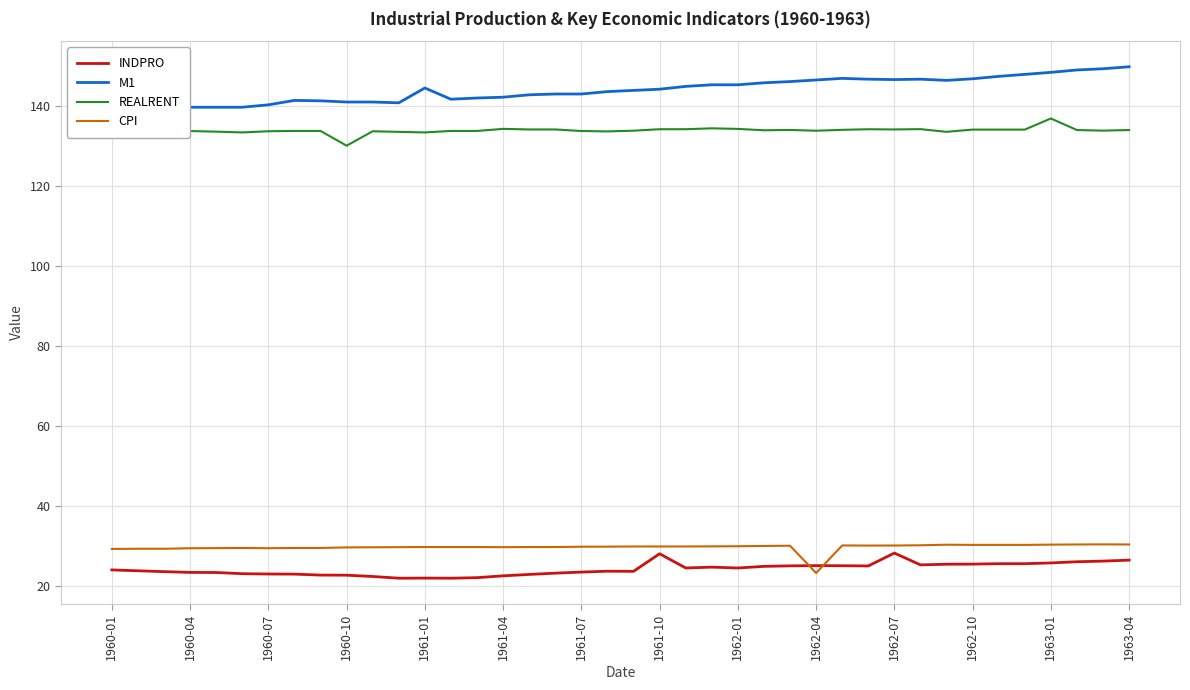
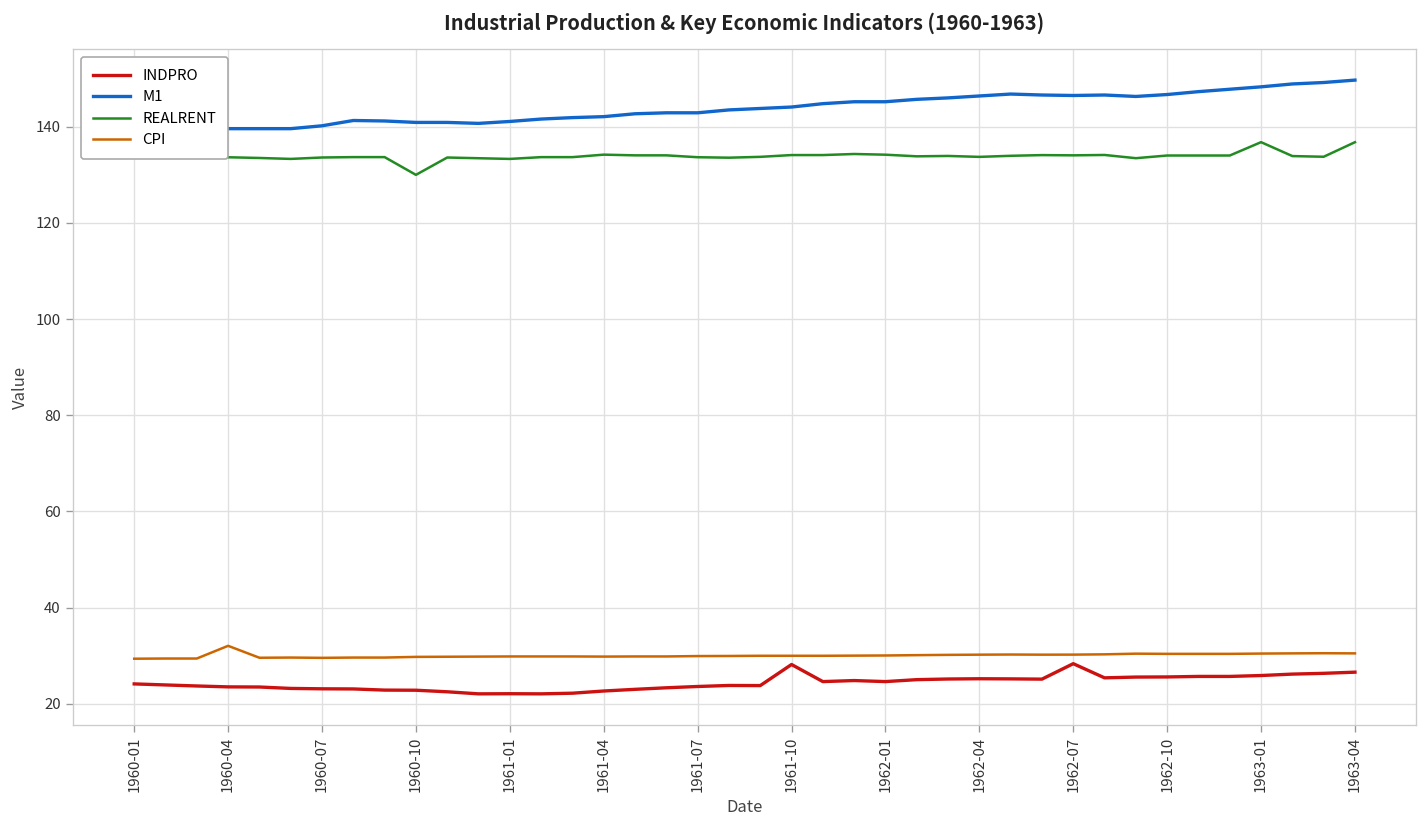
CPI, 1960-04: 30 -> 32
M1, 1961-01: 144 -> 141
CPI, 1962-04: 23 -> 30
REALRENT, 1963-04: 134 -> 137
